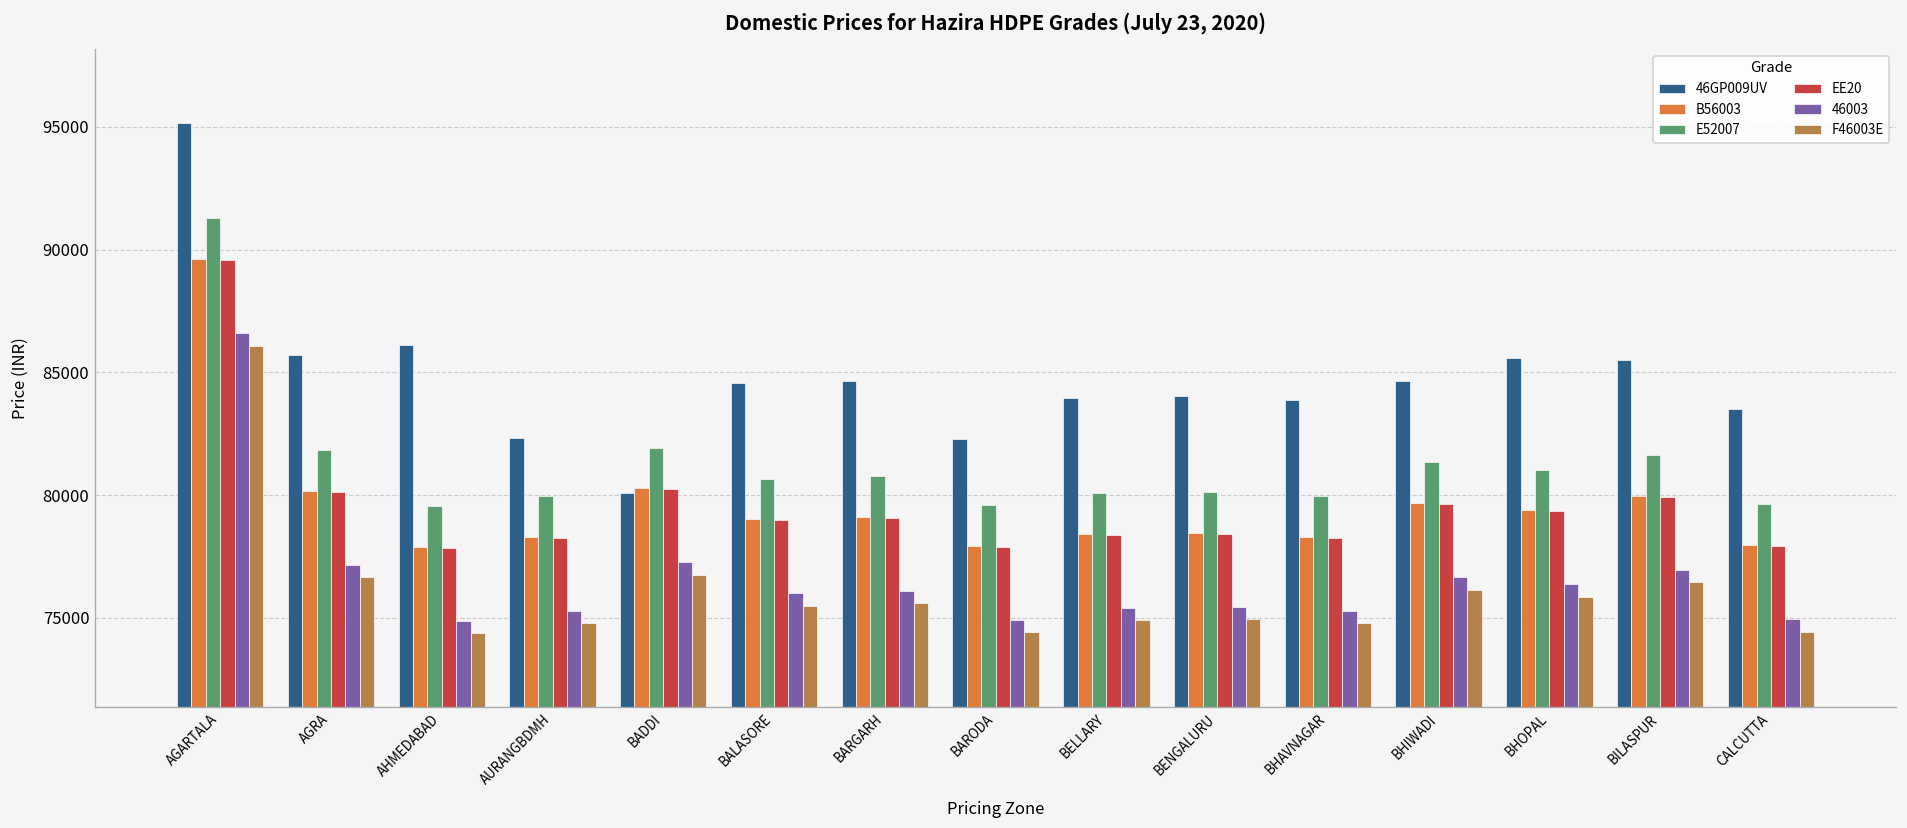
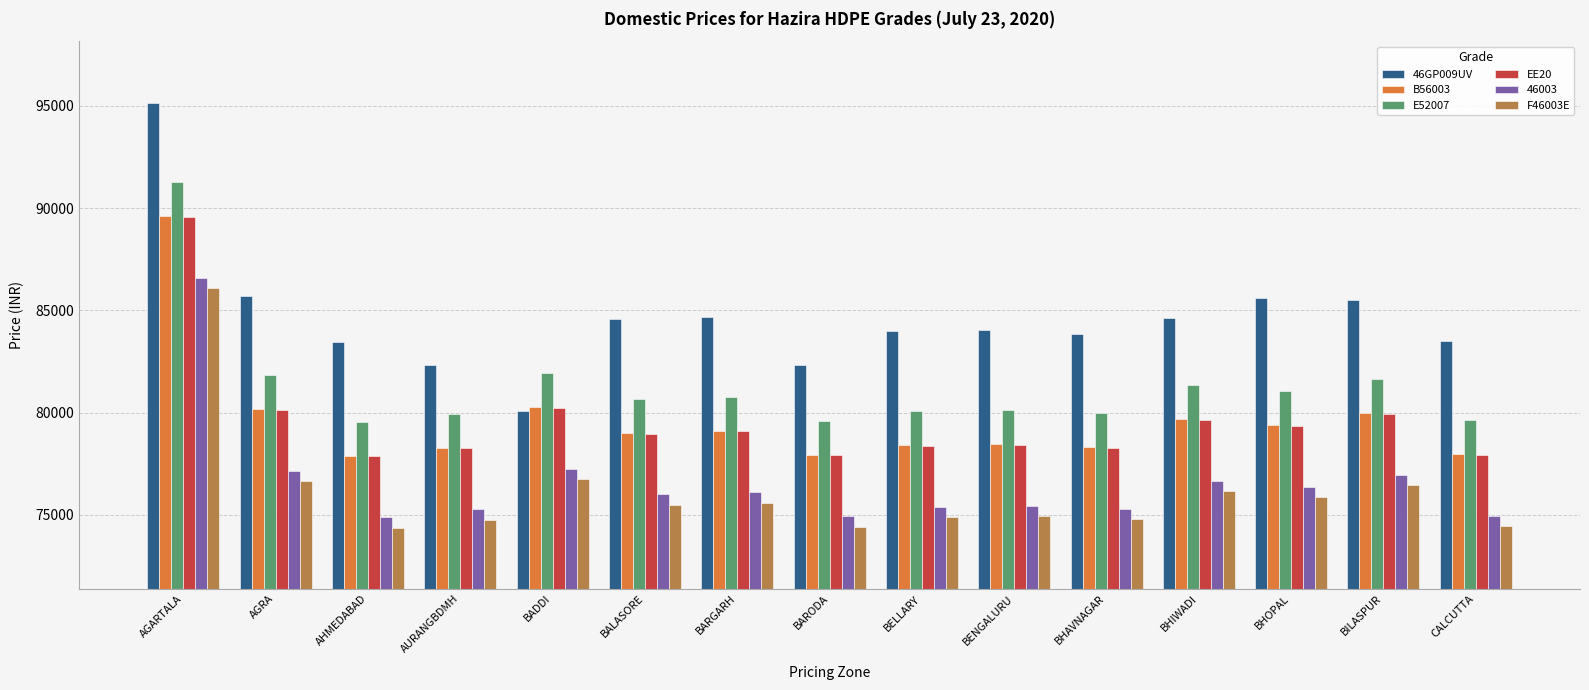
46GP009UV, AHMEDABAD: 86100 -> 83400
